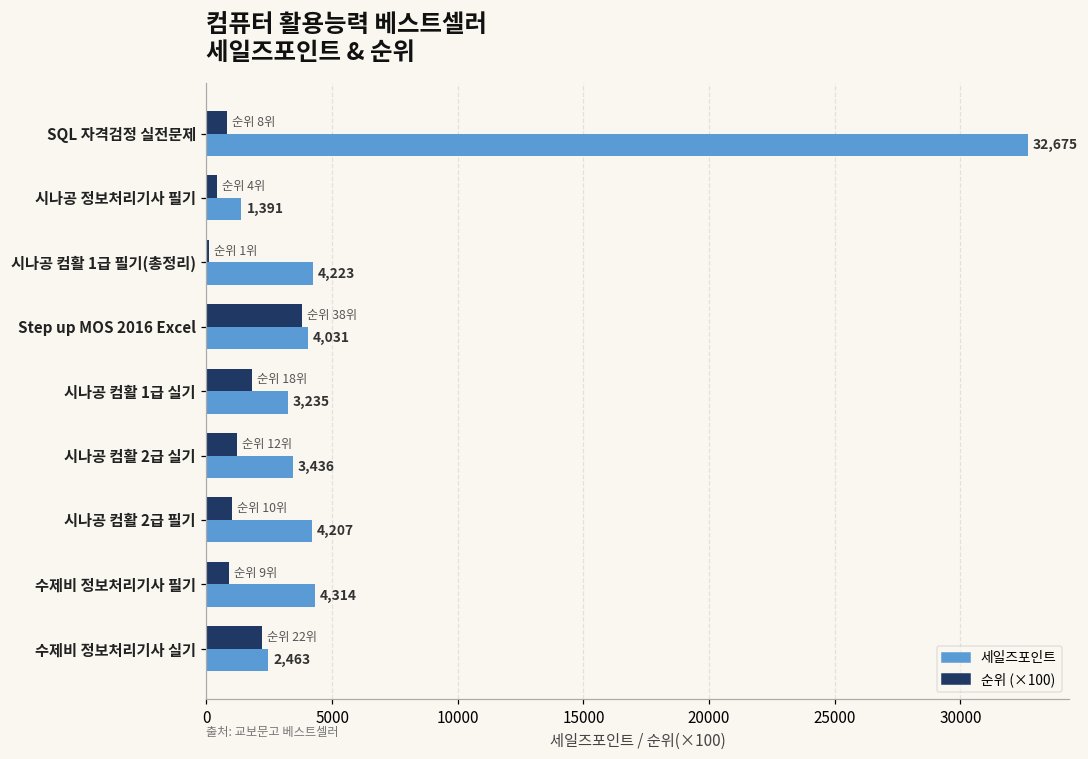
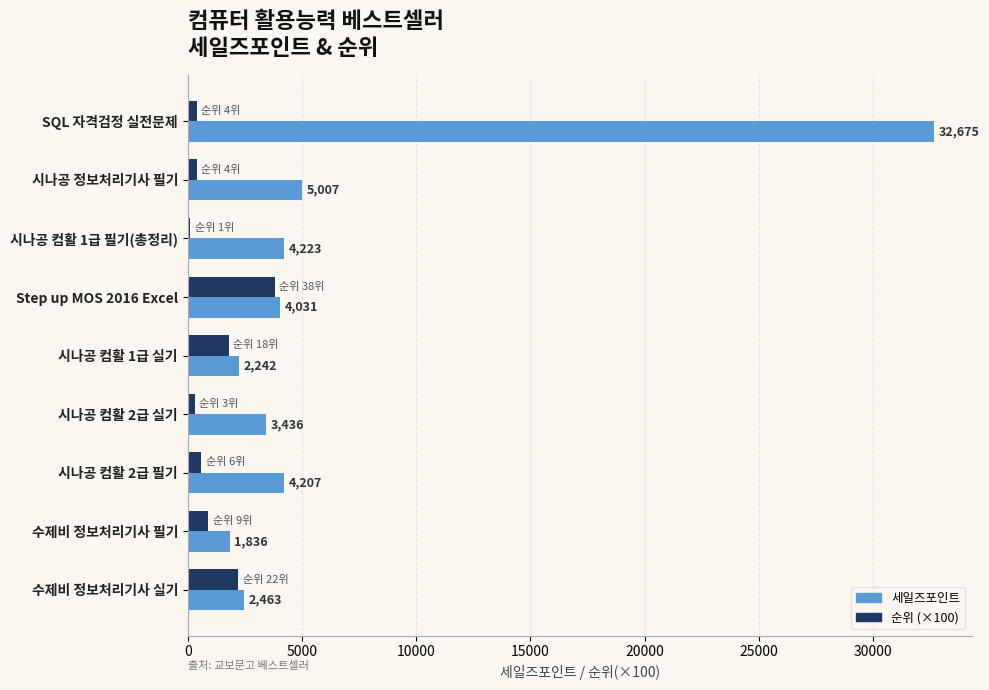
순위 (×100), SQL 자격검정 실전문제: 8위 -> 4위
세일즈포인트, 시나공 정보처리기사 필기: 1,391 -> 5,007
세일즈포인트, 시나공 컴활 1급 실기: 3,235 -> 2,242
순위 (×100), 시나공 컴활 2급 실기: 12위 -> 3위
순위 (×100), 시나공 컴활 2급 필기: 10위 -> 6위
세일즈포인트, 수제비 정보처리기사 필기: 4,314 -> 1,836
